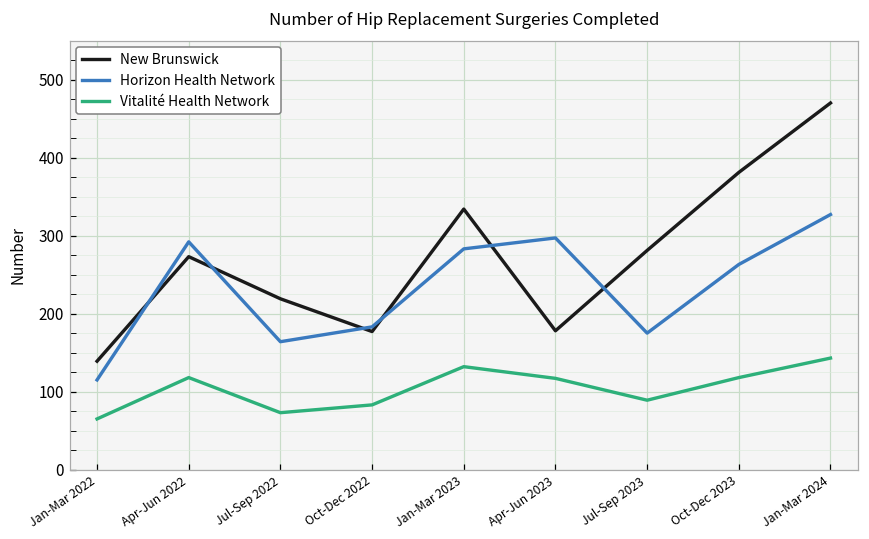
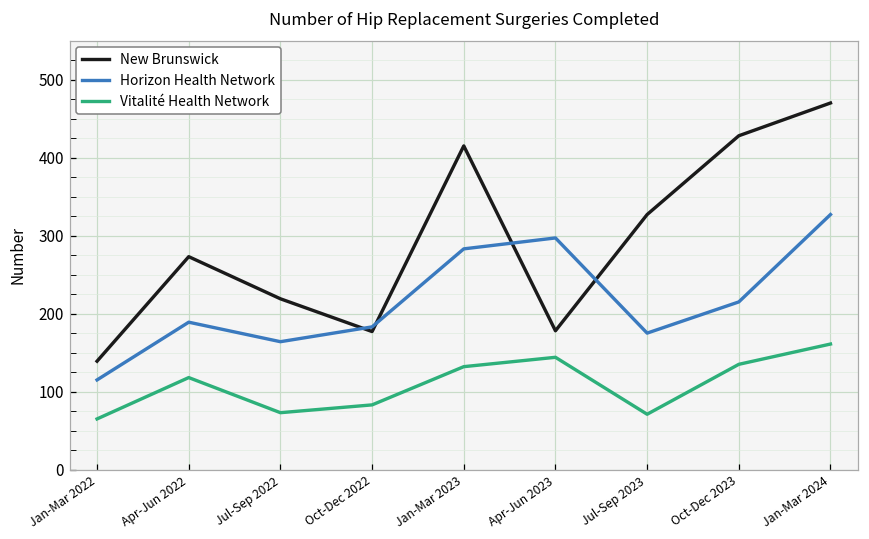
Horizon Health Network, Apr-Jun 2022: 290 -> 190
New Brunswick, Jan-Mar 2023: 330 -> 420
Vitalité Health Network, Apr-Jun 2023: 120 -> 140
New Brunswick, Jul-Sep 2023: 280 -> 330
Vitalité Health Network, Jul-Sep 2023: 90 -> 70
New Brunswick, Oct-Dec 2023: 380 -> 430
Horizon Health Network, Oct-Dec 2023: 260 -> 220
Vitalité Health Network, Oct-Dec 2023: 120 -> 140
Vitalité Health Network, Jan-Mar 2024: 140 -> 160
